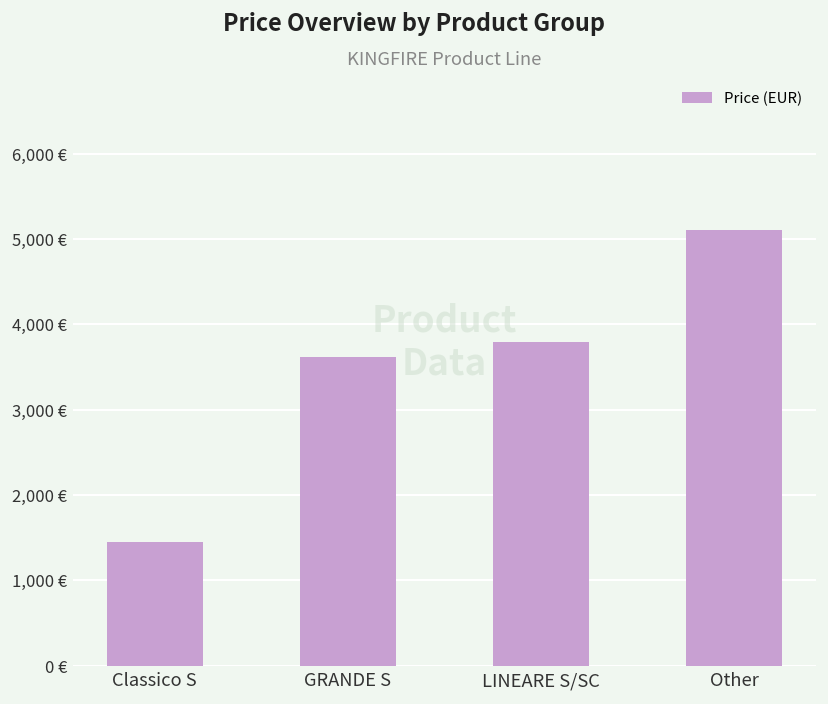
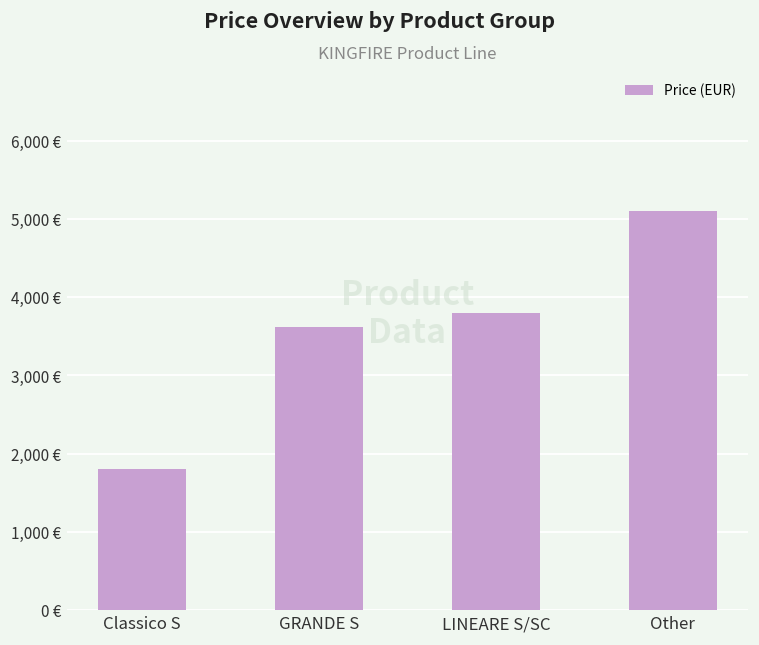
Classico S: 1,400 € -> 1,800 €
